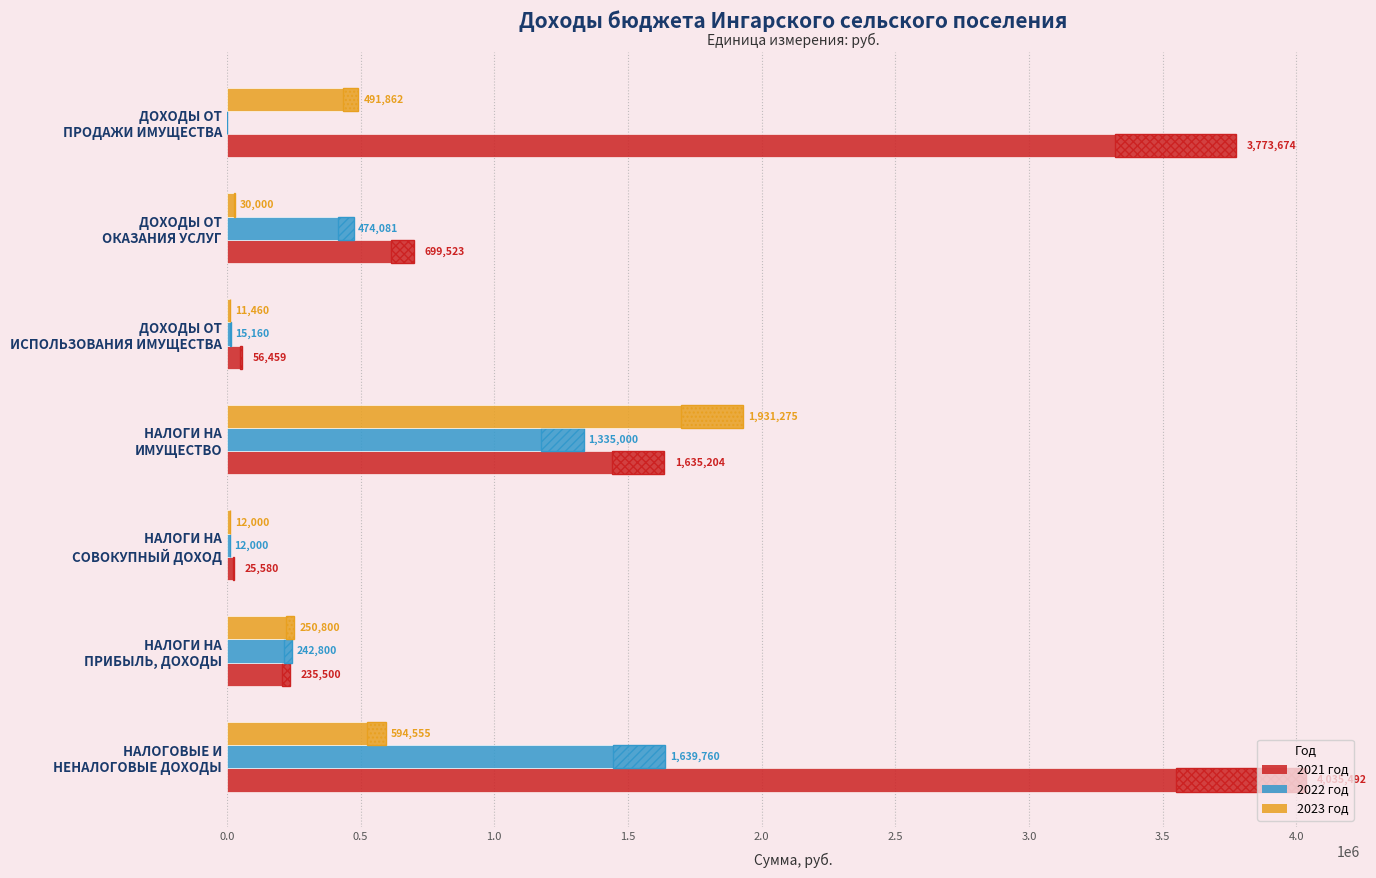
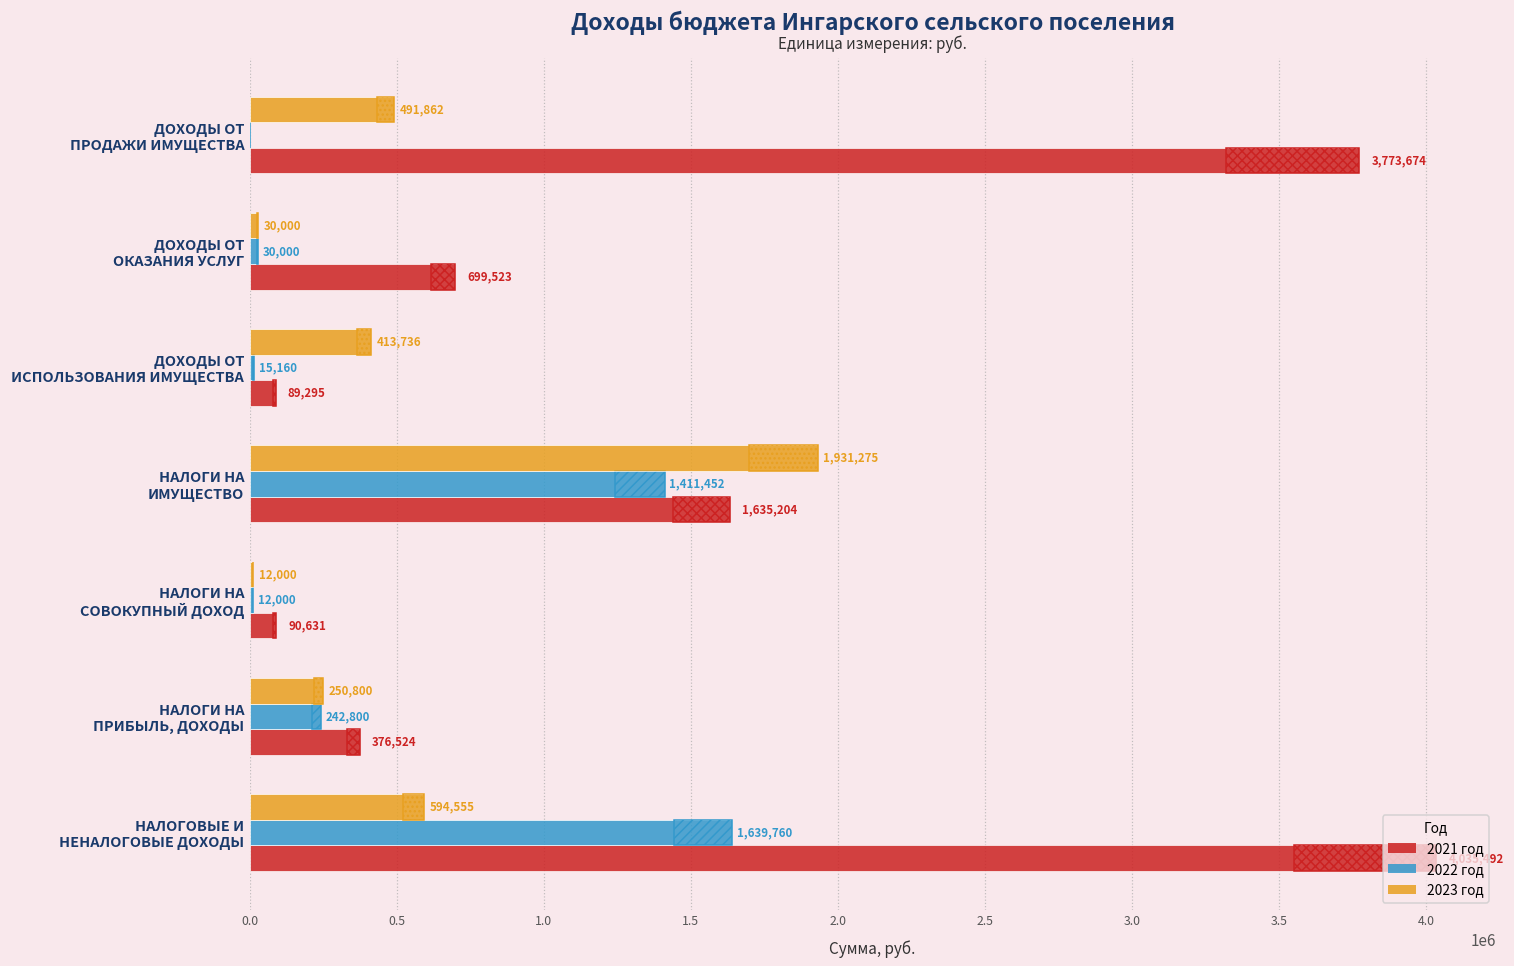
2022 год, ДОХОДЫ ОТ ОКАЗАНИЯ УСЛУГ: 474,081 -> 30,000
2023 год, ДОХОДЫ ОТ ИСПОЛЬЗОВАНИЯ ИМУЩЕСТВА: 11,460 -> 413,736
2021 год, ДОХОДЫ ОТ ИСПОЛЬЗОВАНИЯ ИМУЩЕСТВА: 56,459 -> 89,295
2022 год, НАЛОГИ НА ИМУЩЕСТВО: 1,335,000 -> 1,411,452
2021 год, НАЛОГИ НА СОВОКУПНЫЙ ДОХОД: 25,580 -> 90,631
2021 год, НАЛОГИ НА ПРИБЫЛЬ, ДОХОДЫ: 235,500 -> 376,524
